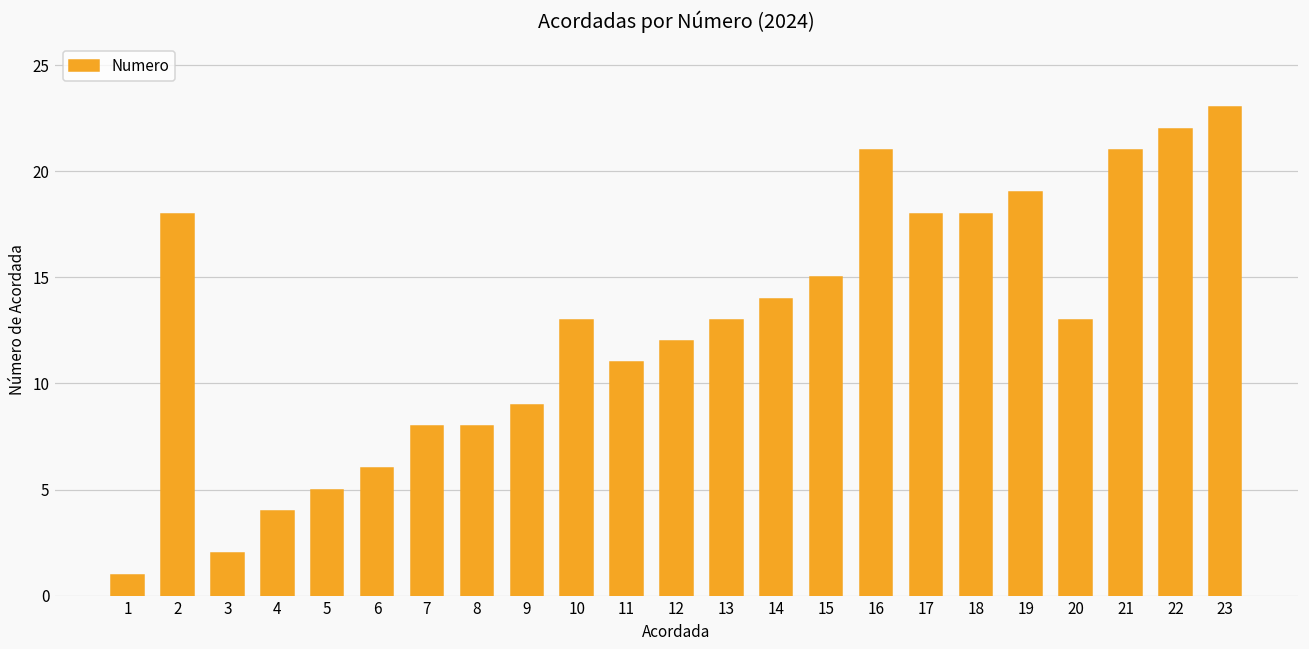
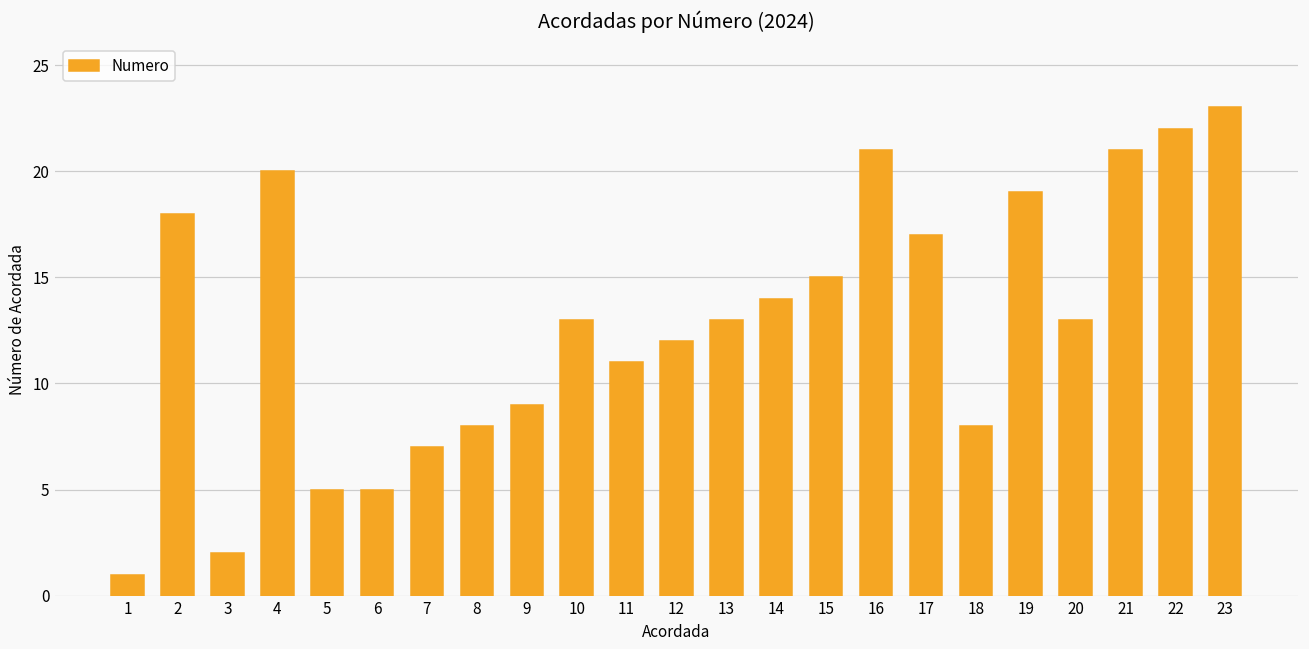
4: 4 -> 20
6: 6 -> 5
7: 8 -> 7
17: 18 -> 17
18: 18 -> 8
